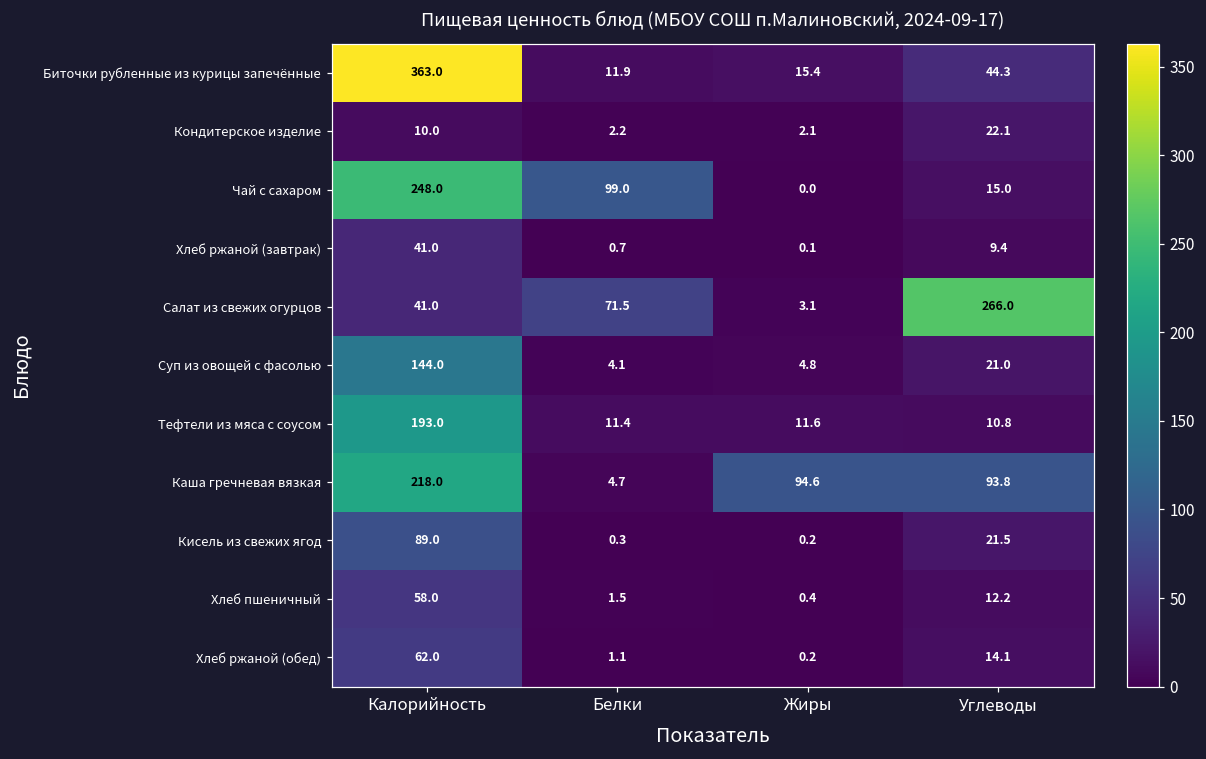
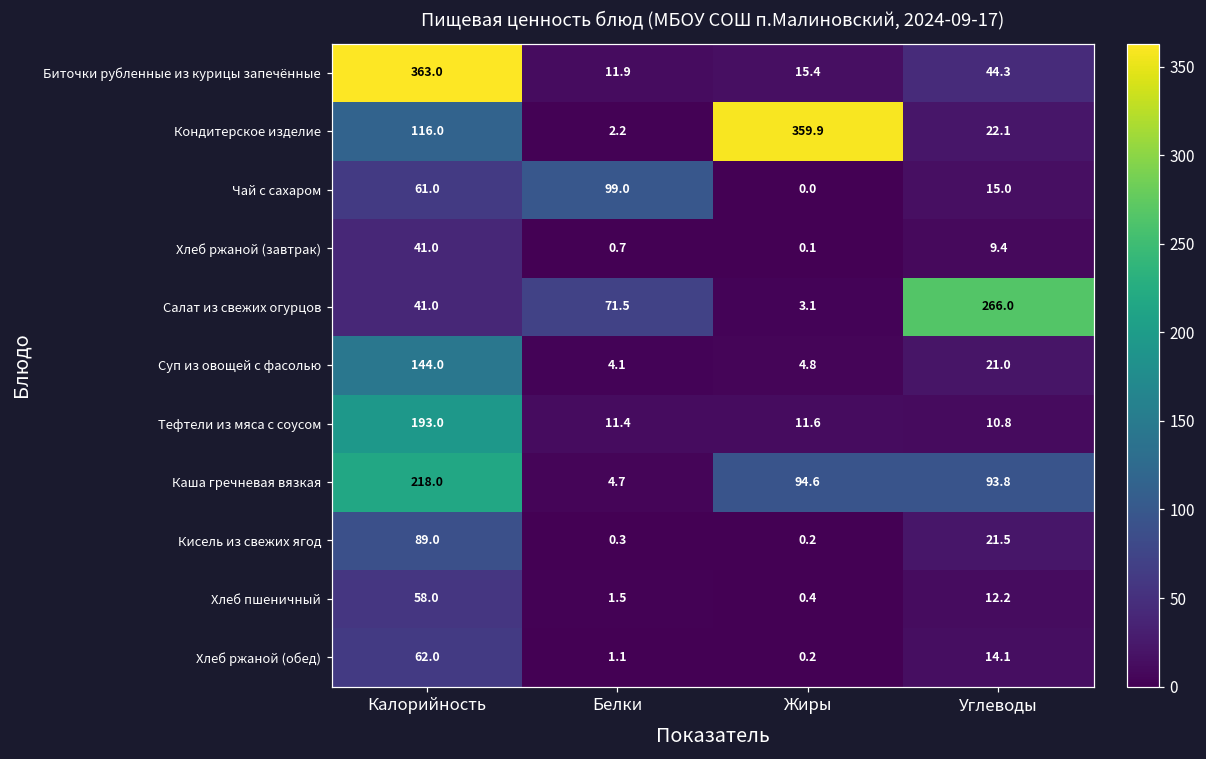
Кондитерское изделие, Калорийность: 10.0 -> 116.0
Кондитерское изделие, Жиры: 2.1 -> 359.9
Чай с сахаром, Калорийность: 248.0 -> 61.0
